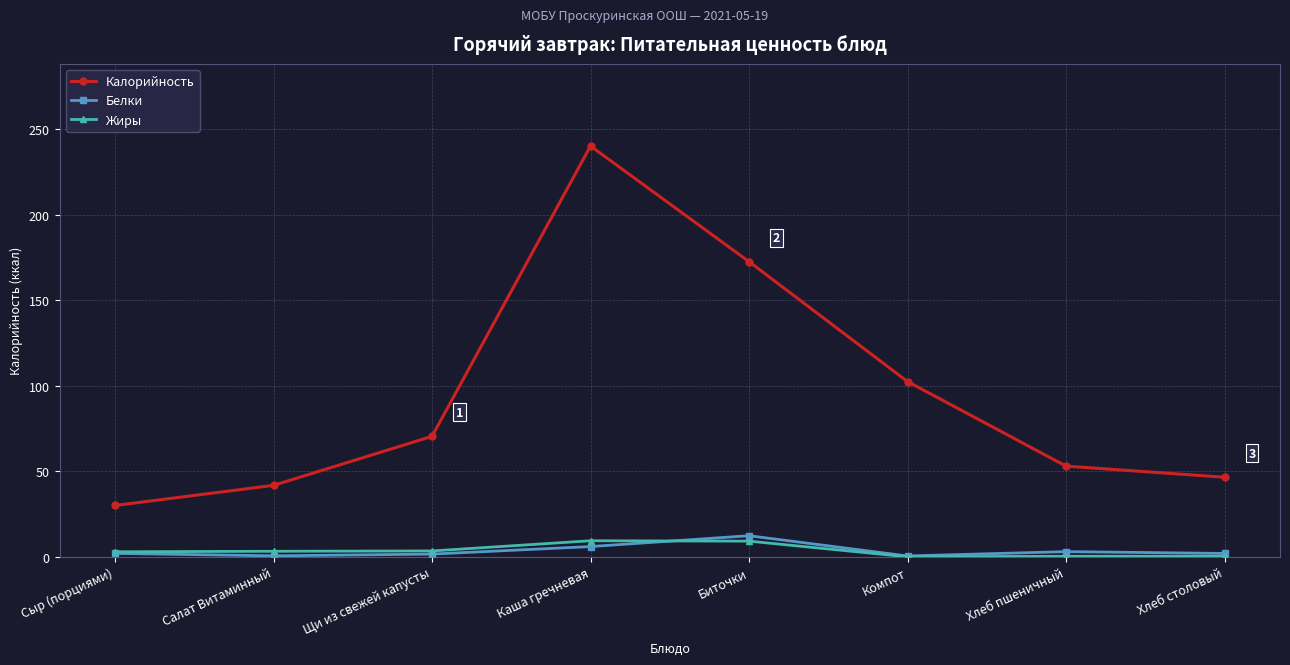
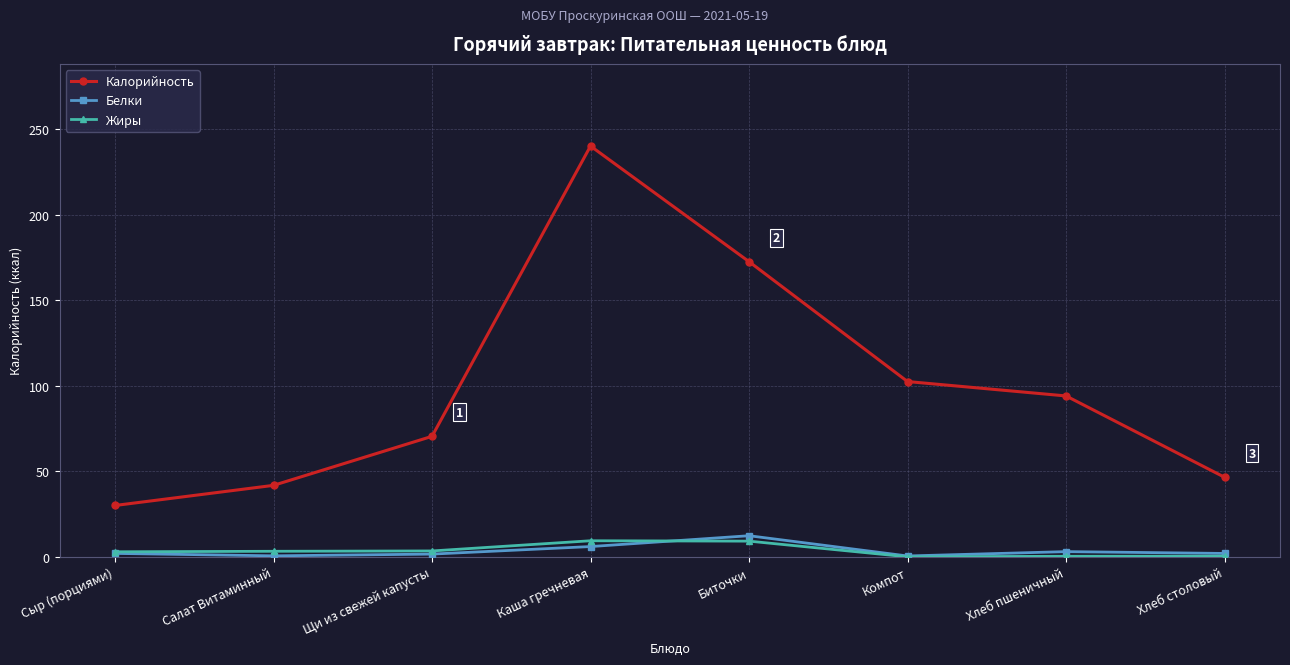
Калорийность, Хлеб пшеничный: 53 -> 94
